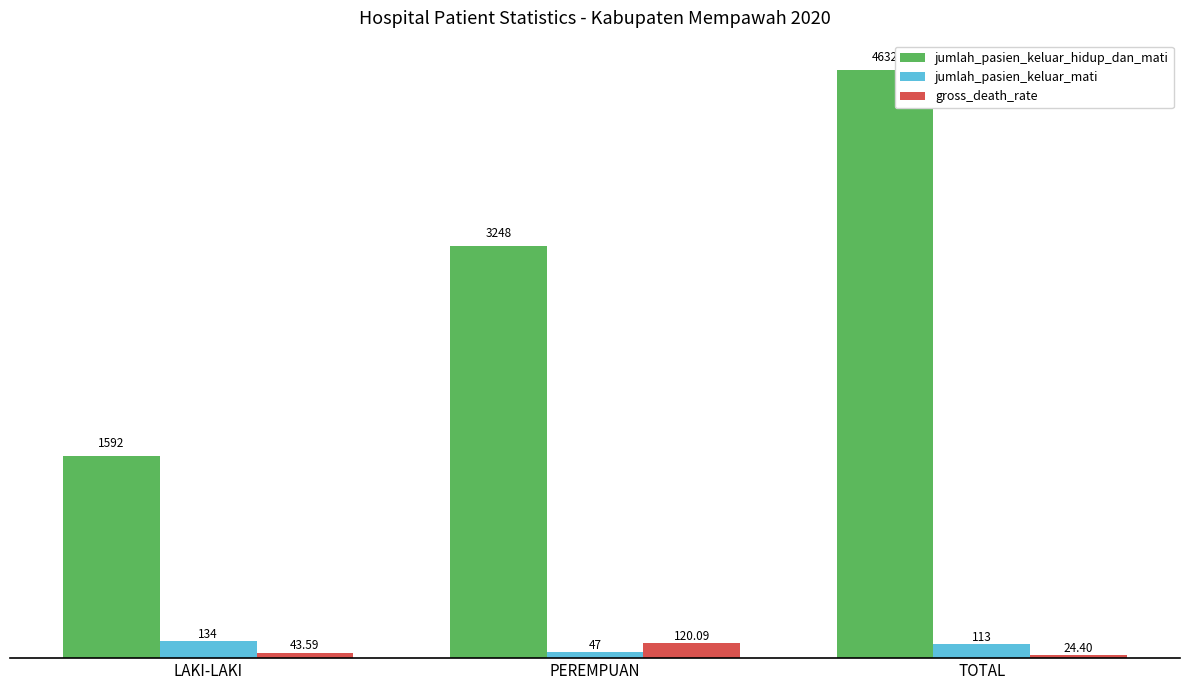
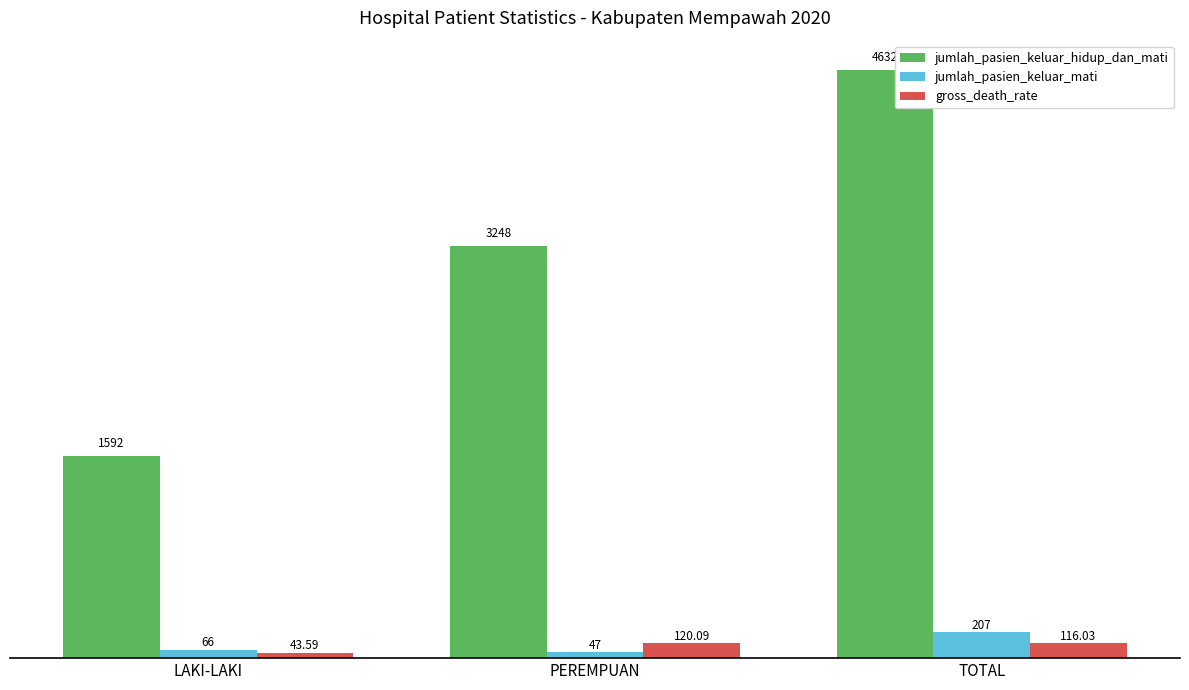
jumlah_pasien_keluar_mati, LAKI-LAKI: 134 -> 66
jumlah_pasien_keluar_mati, TOTAL: 113 -> 207
gross_death_rate, TOTAL: 24.40 -> 116.03
